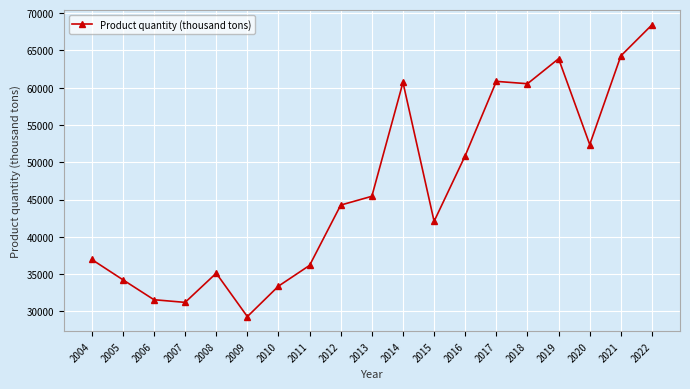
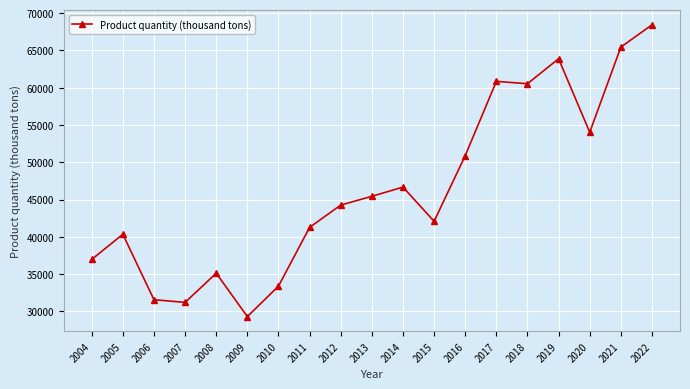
2005: 34000 -> 40000
2011: 36000 -> 41000
2014: 61000 -> 47000
2020: 52000 -> 54000
2021: 64000 -> 65000
